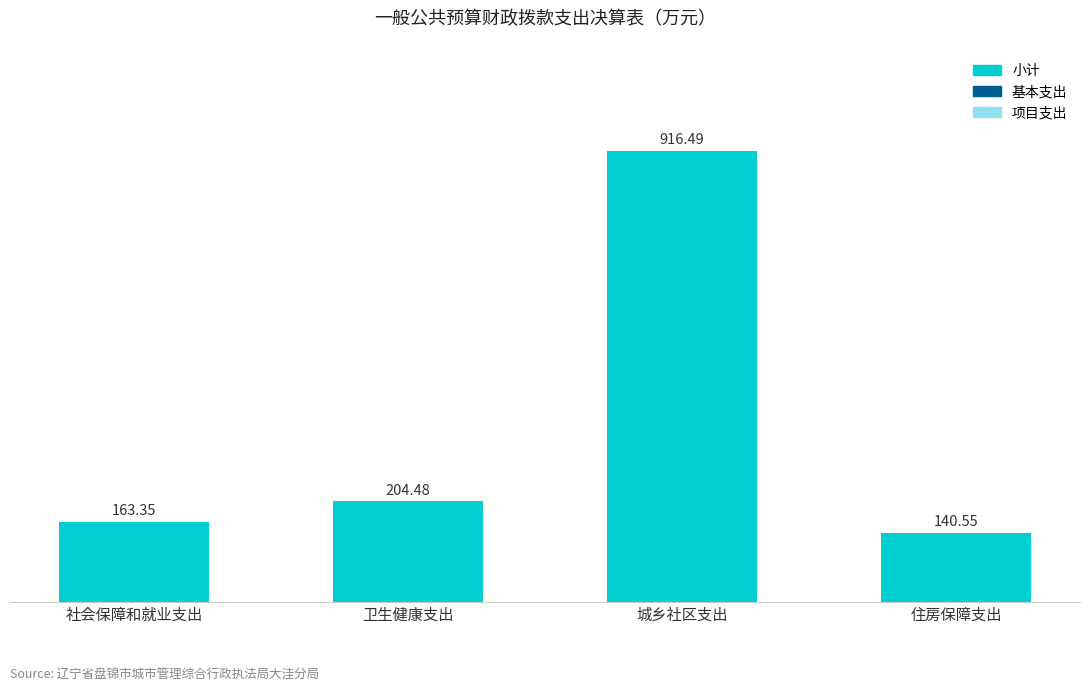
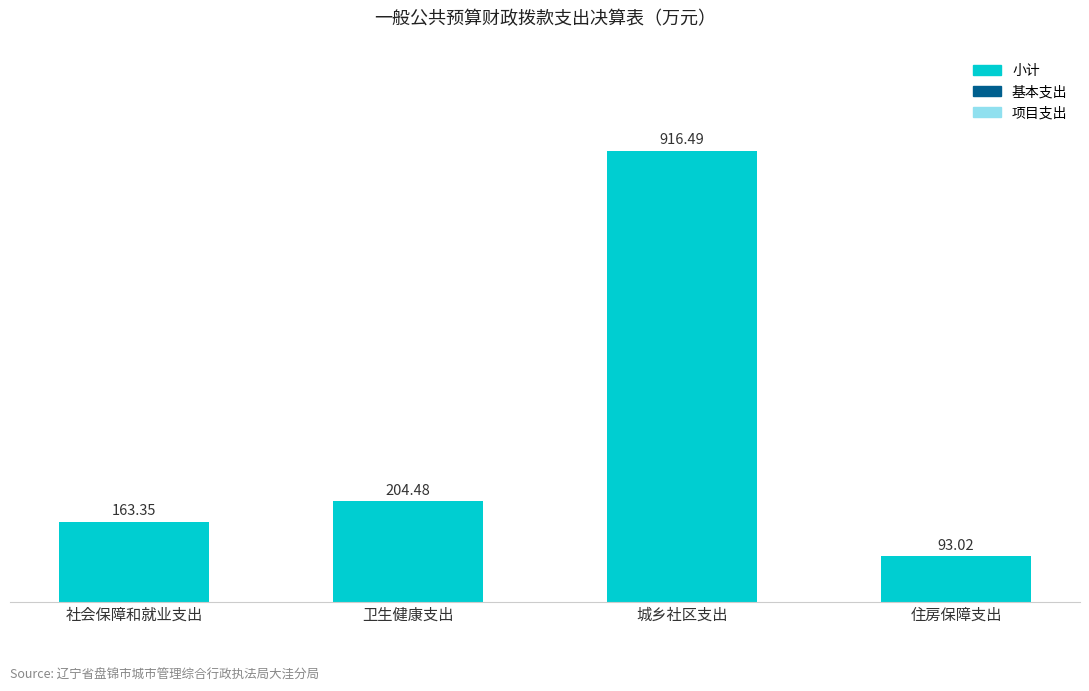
小计, 住房保障支出: 140.55 -> 93.02
